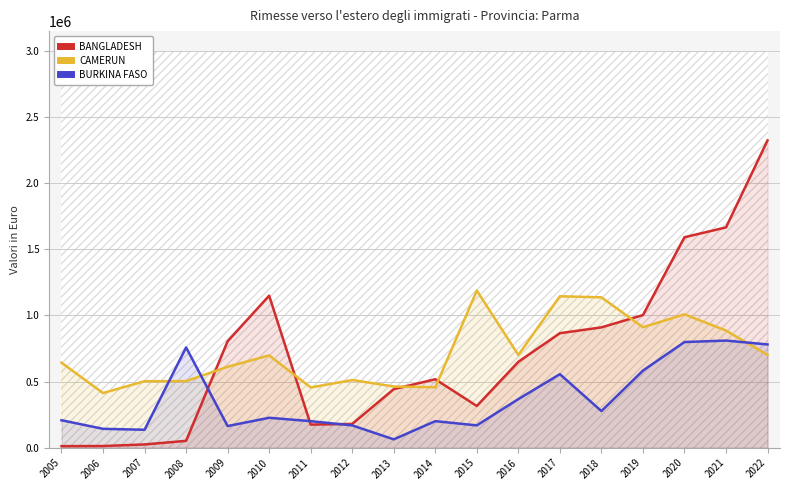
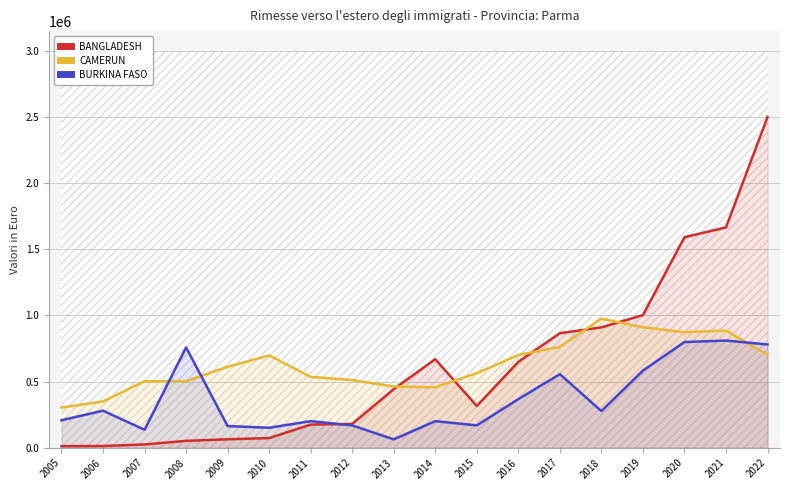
CAMERUN, 2005: 640000 -> 300000
CAMERUN, 2006: 410000 -> 350000
BURKINA FASO, 2006: 140000 -> 280000
BANGLADESH, 2009: 800000 -> 60000
BANGLADESH, 2010: 1150000 -> 70000
BURKINA FASO, 2010: 230000 -> 150000
CAMERUN, 2011: 460000 -> 540000
BANGLADESH, 2014: 520000 -> 670000
CAMERUN, 2015: 1190000 -> 560000
CAMERUN, 2017: 1150000 -> 760000
CAMERUN, 2018: 1140000 -> 980000
CAMERUN, 2020: 1010000 -> 870000
BANGLADESH, 2022: 2320000 -> 2500000
